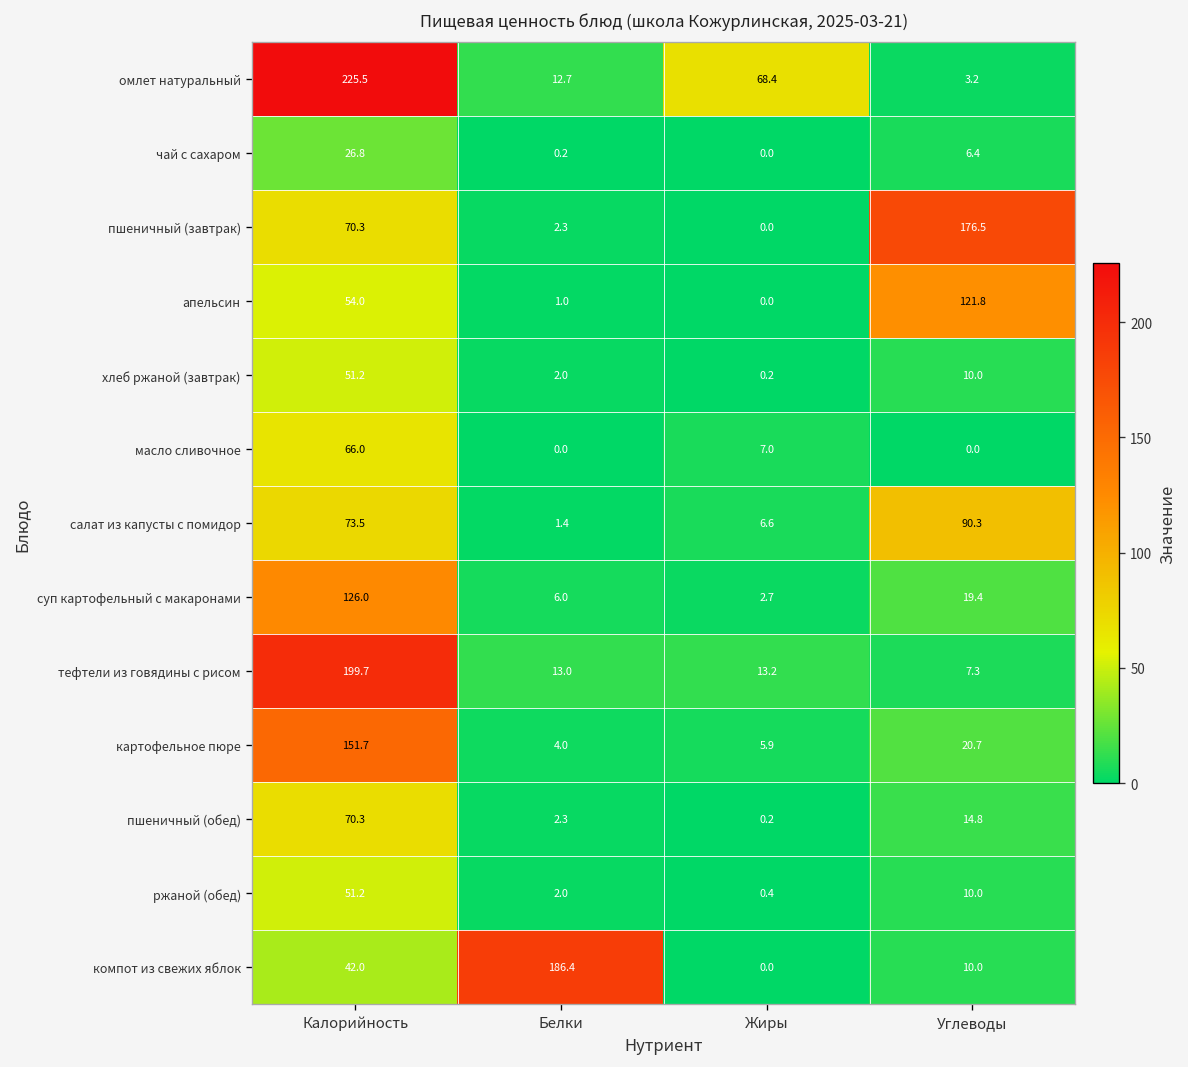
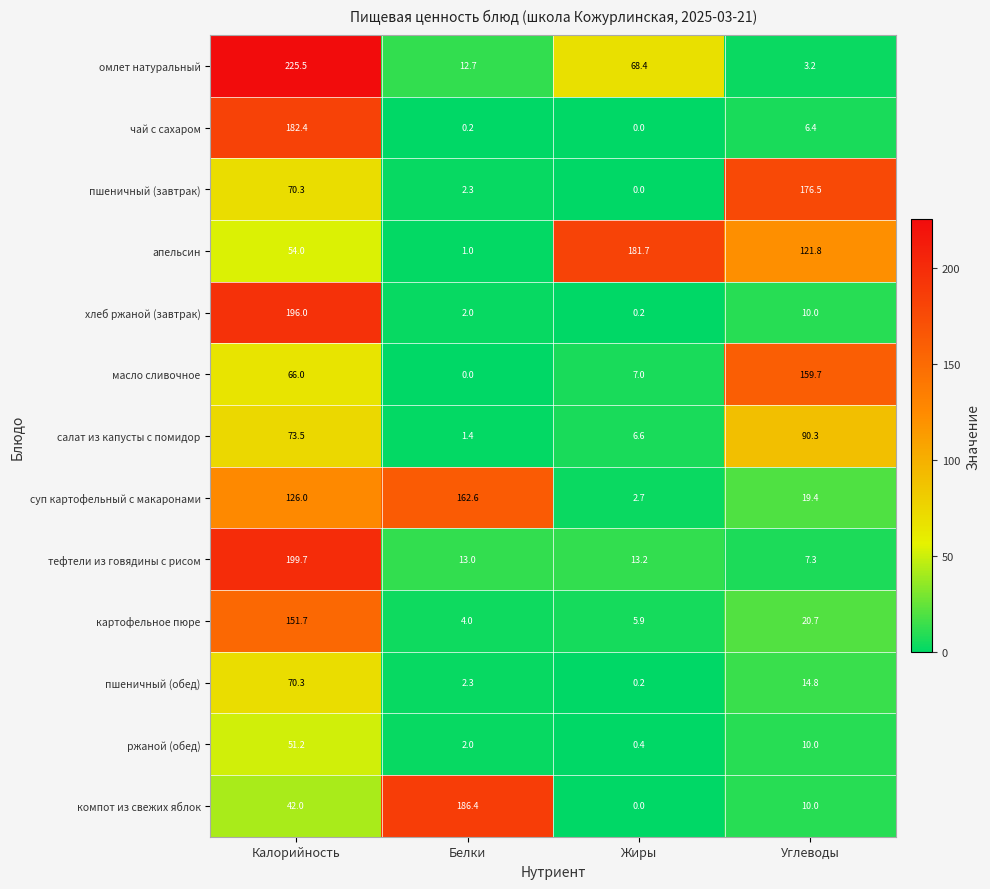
чай с сахаром, Калорийность: 26.8 -> 182.4
апельсин, Жиры: 0.0 -> 181.7
хлеб ржаной (завтрак), Калорийность: 51.2 -> 196.0
масло сливочное, Углеводы: 0.0 -> 159.7
суп картофельный с макаронами, Белки: 6.0 -> 162.6
